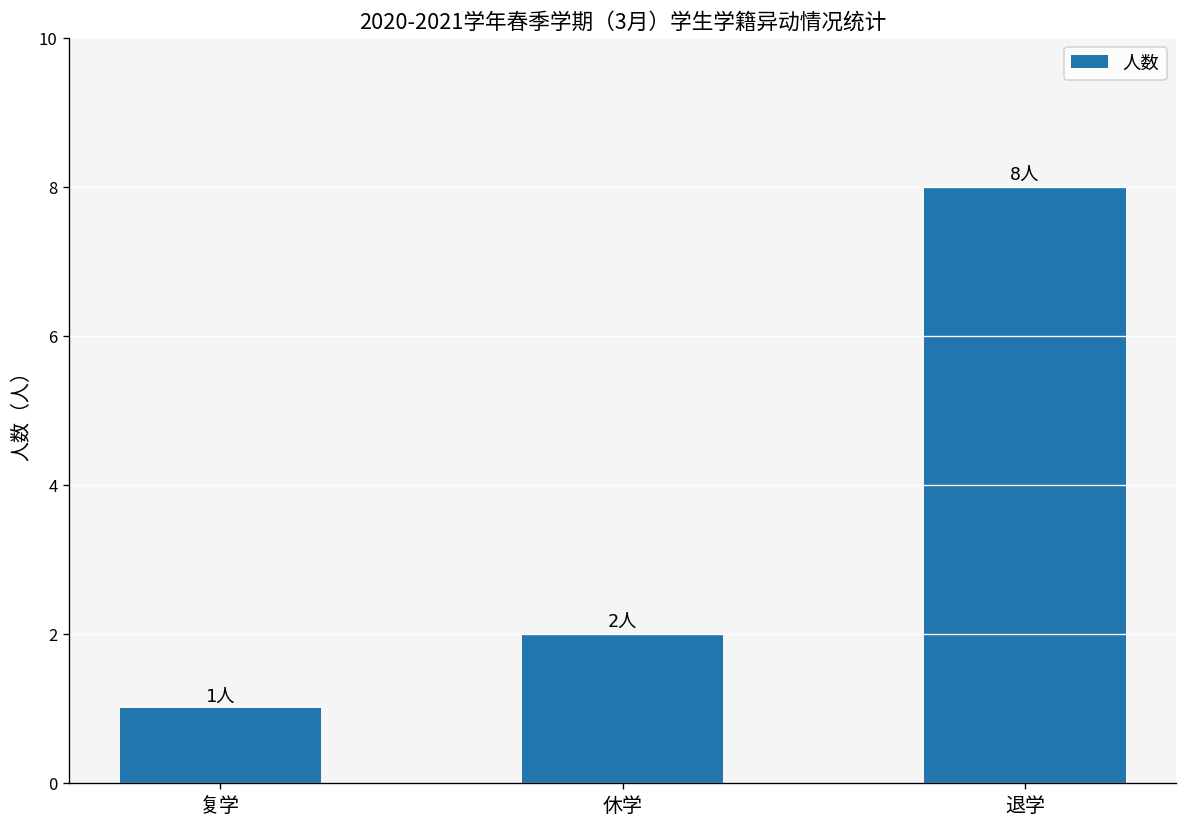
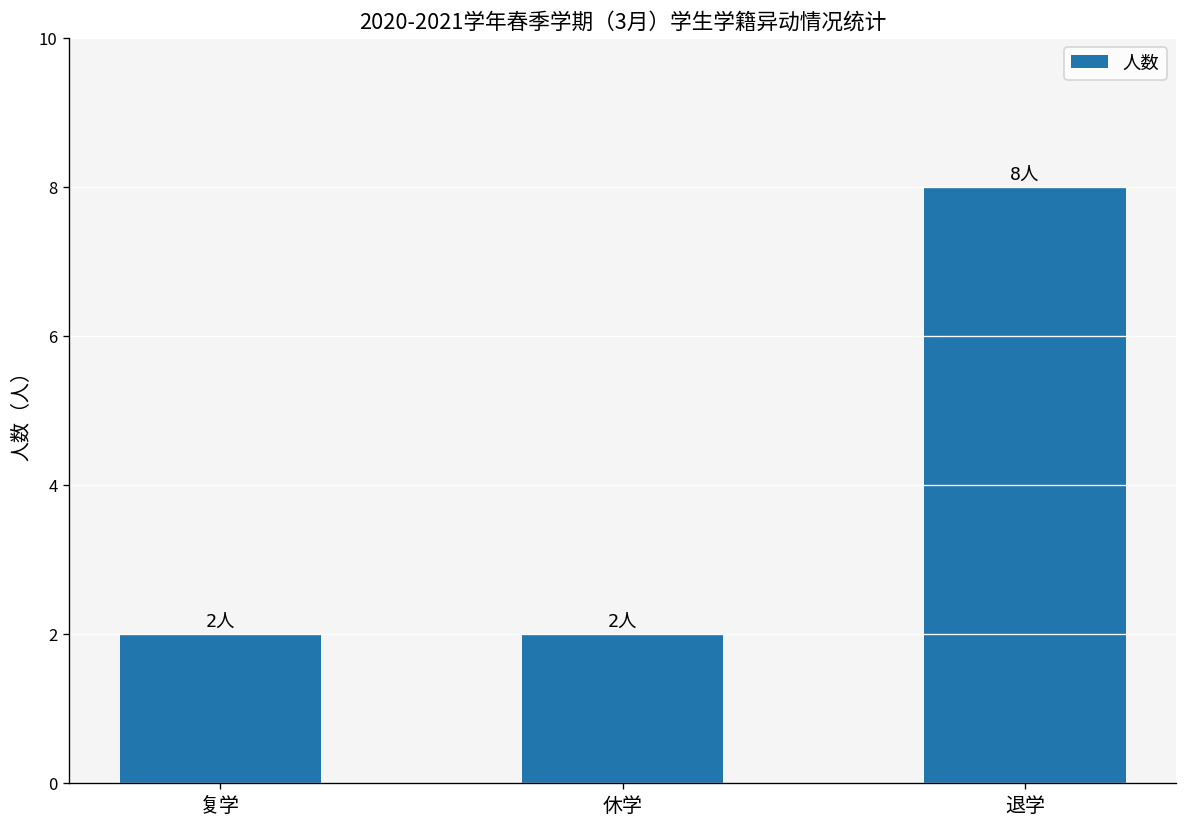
复学: 1人 -> 2人
